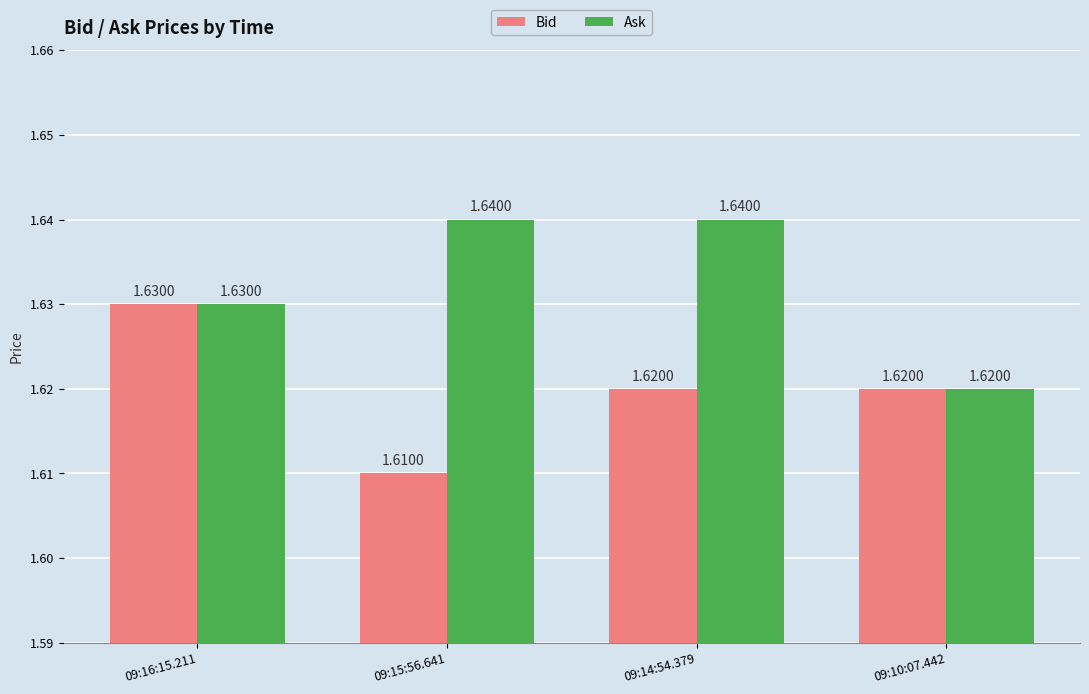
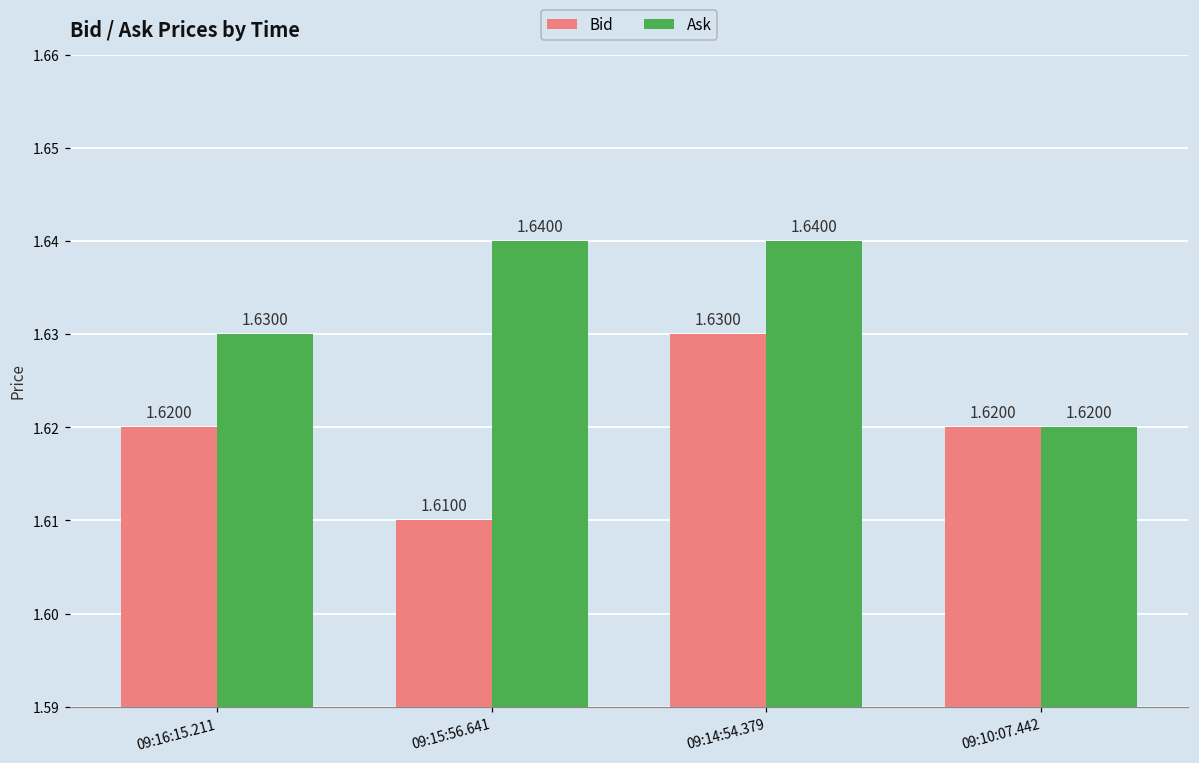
Bid, 09:16:15.211: 1.6300 -> 1.6200
Bid, 09:14:54.379: 1.6200 -> 1.6300
